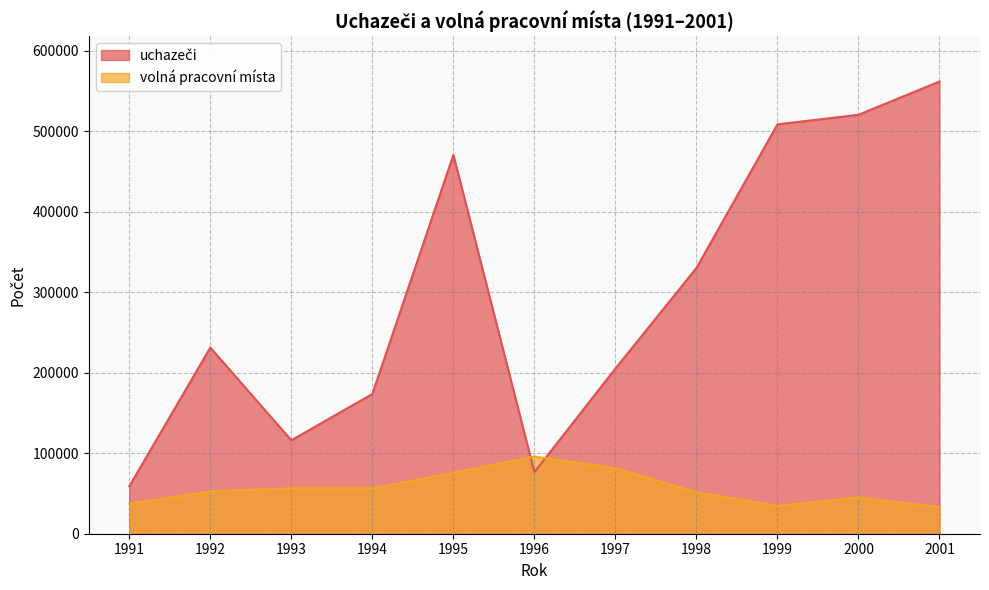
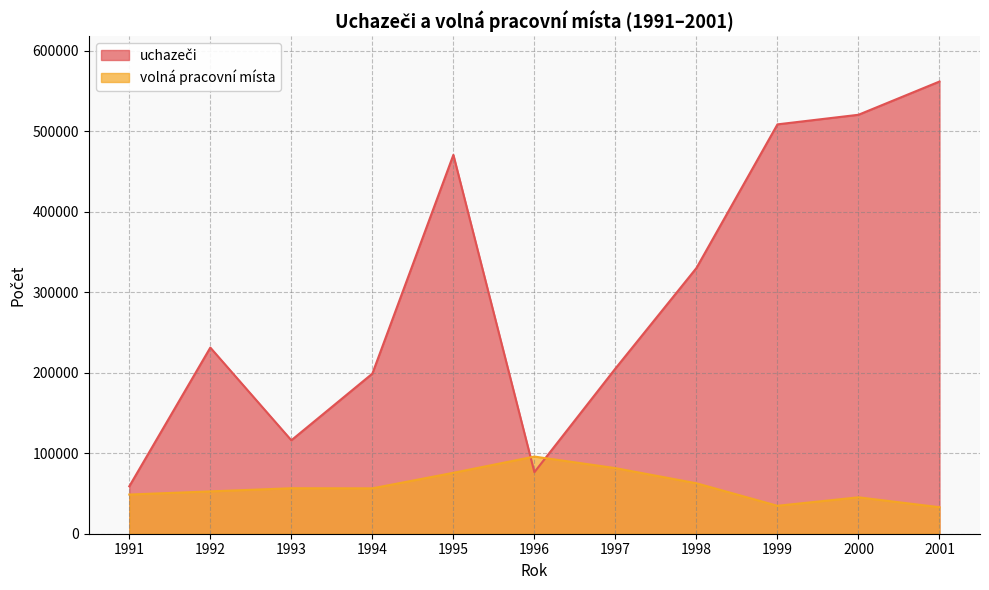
volná pracovní místa, 1991: 40000 -> 50000
uchazeči, 1994: 170000 -> 200000
volná pracovní místa, 1998: 50000 -> 60000
